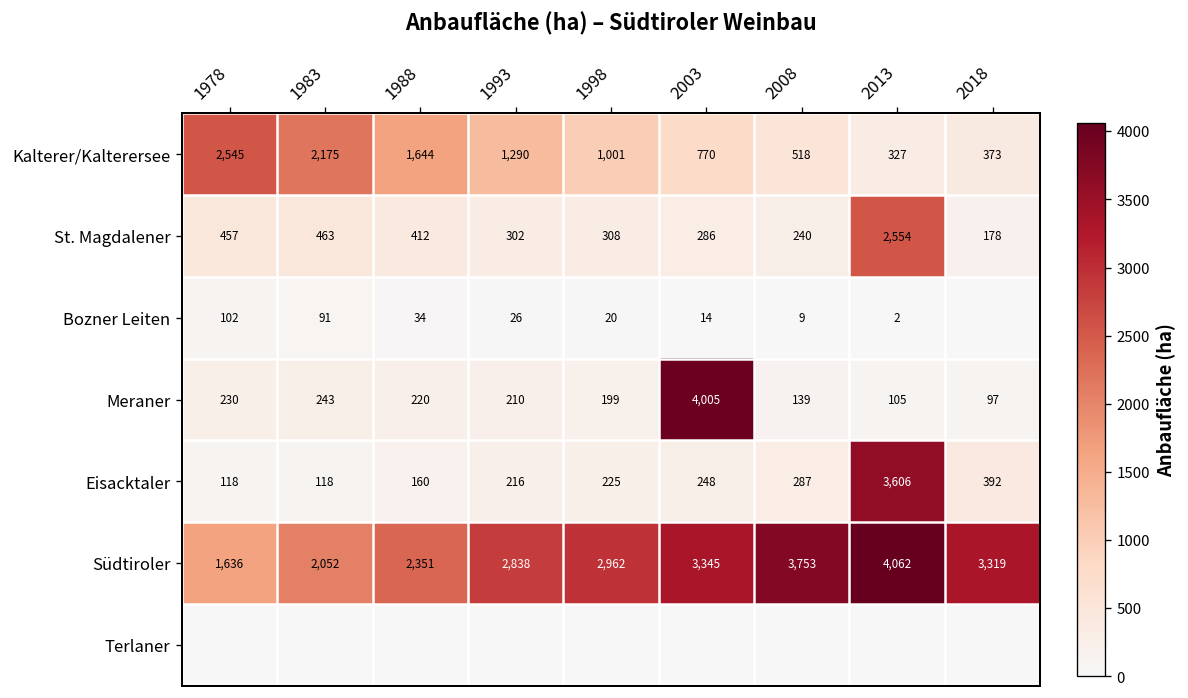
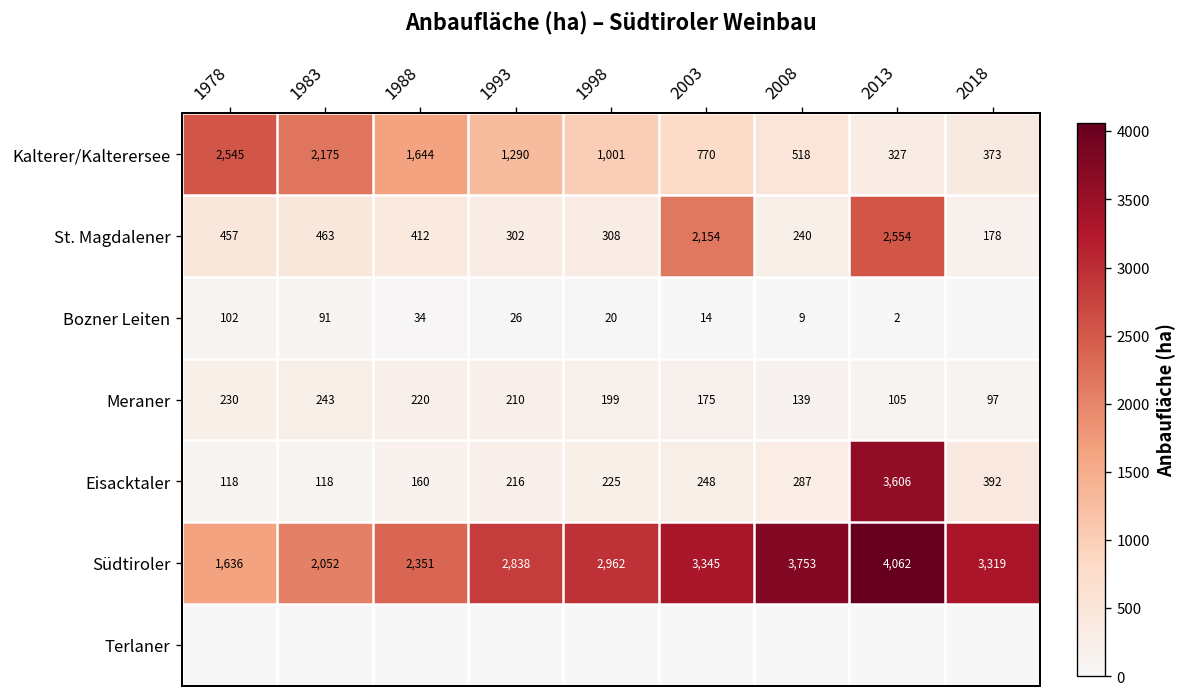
St. Magdalener, 2003: 286 -> 2,154
Meraner, 2003: 4,005 -> 175
